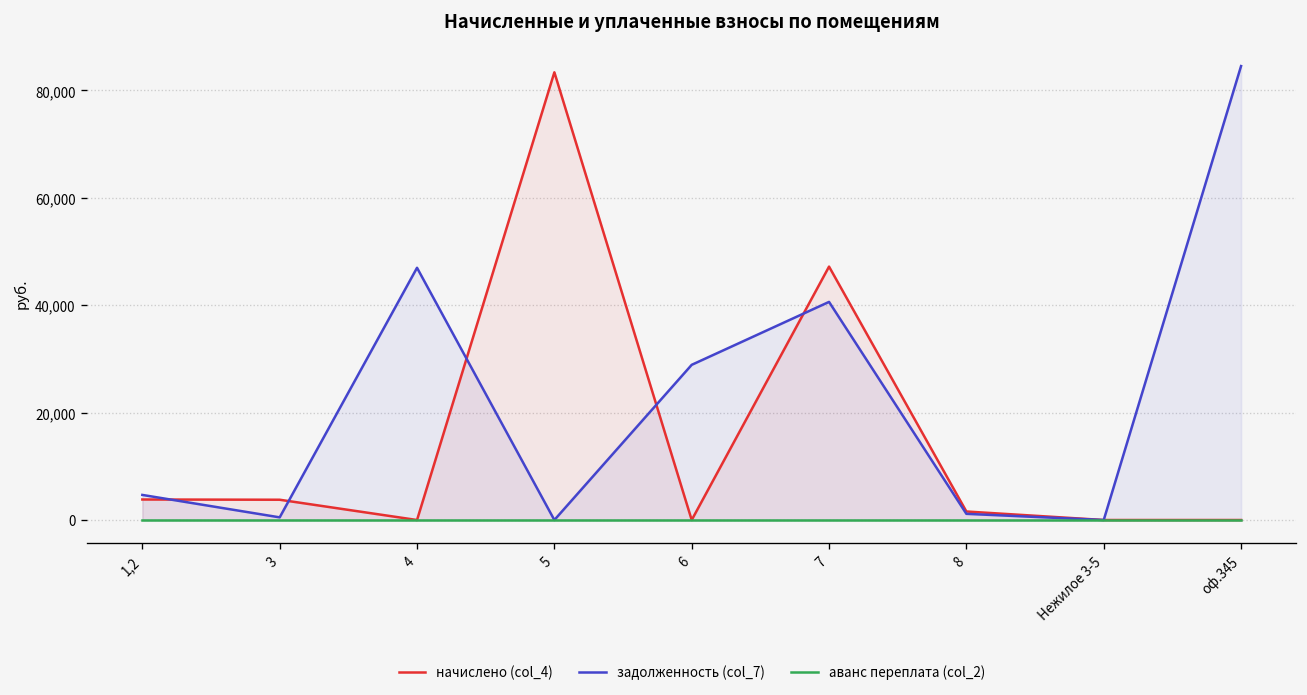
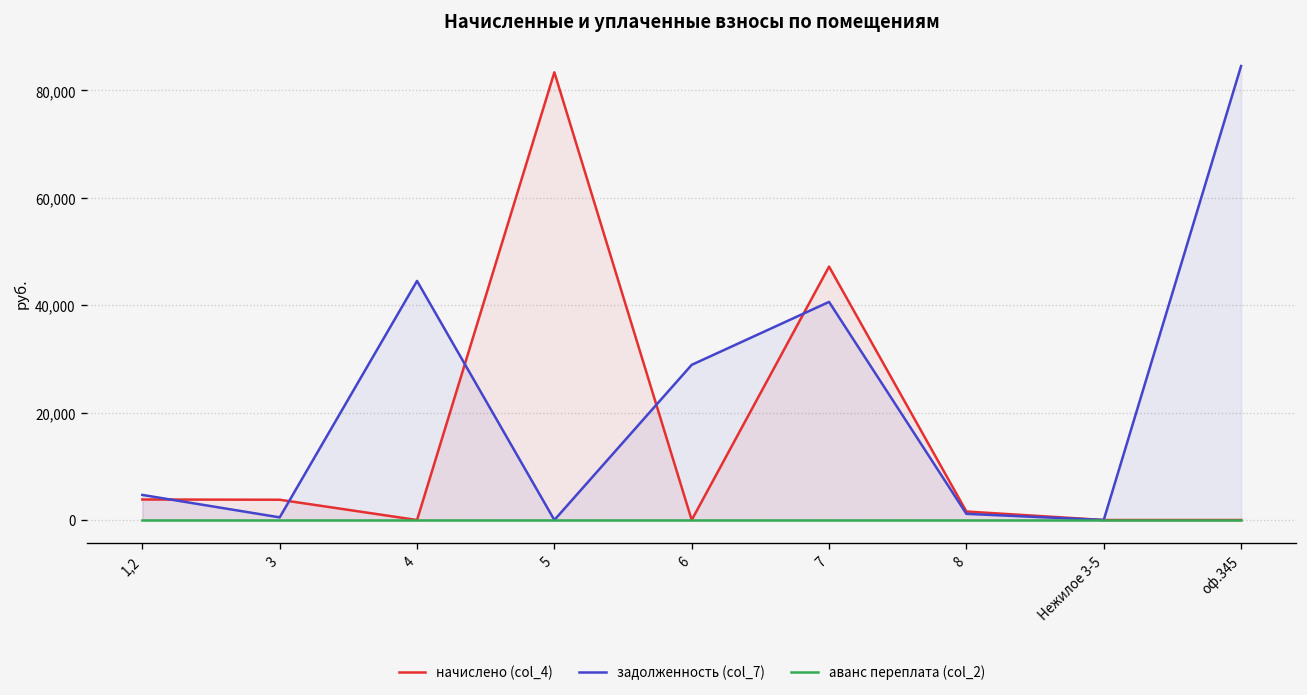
задолженность (col_7), 4: 47,000 -> 45,000
